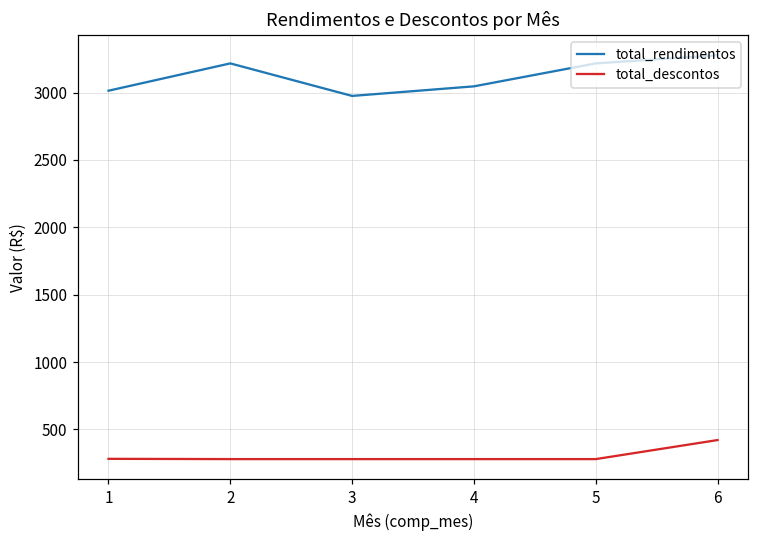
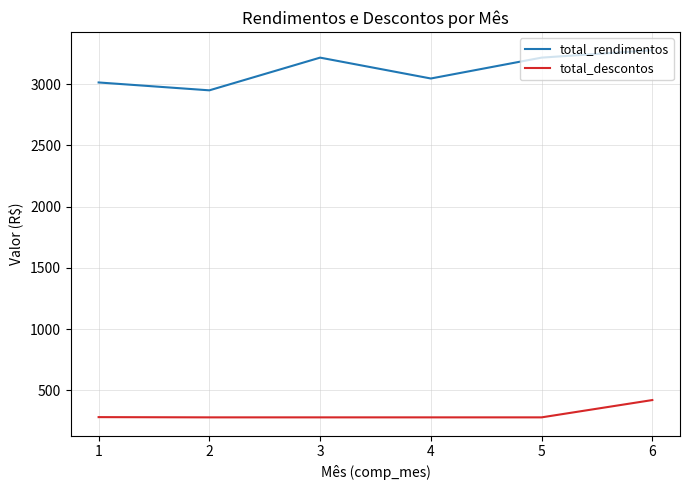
total_rendimentos, 2: 3220 -> 2950
total_rendimentos, 3: 2980 -> 3220
